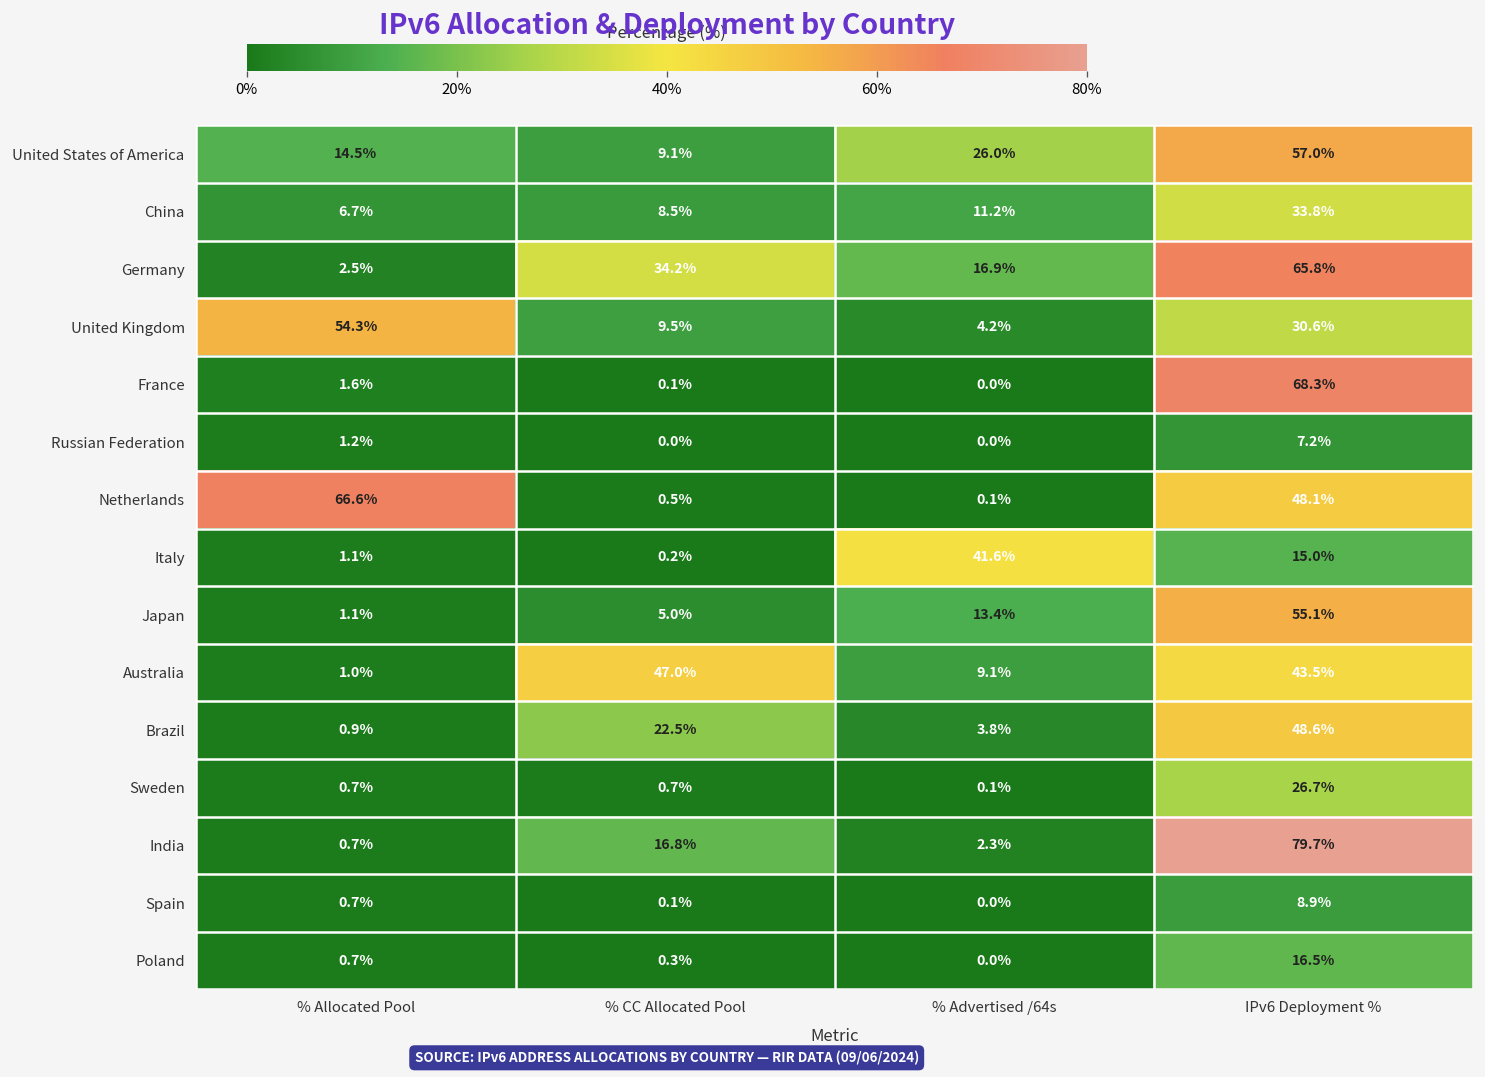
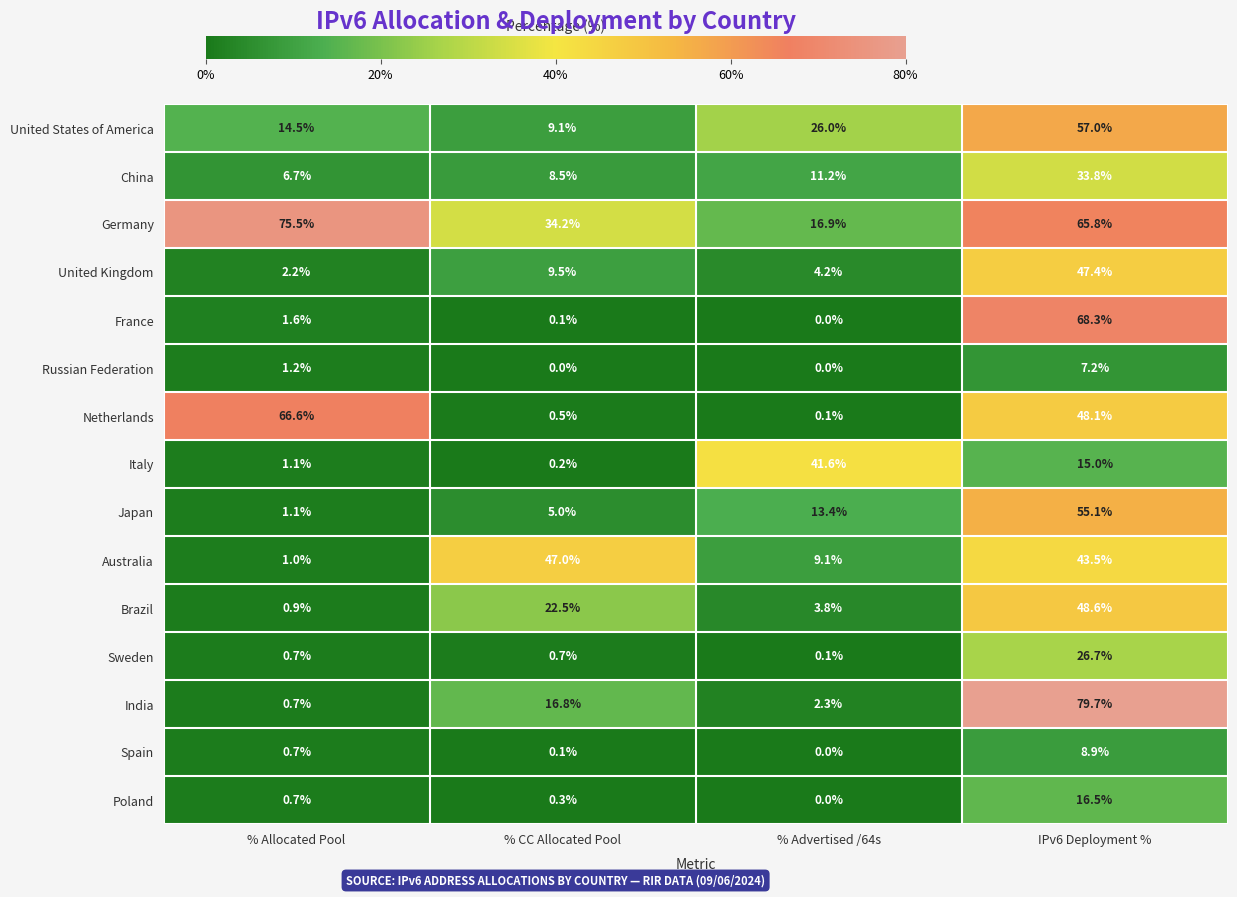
Germany, % Allocated Pool: 2.5% -> 75.5%
United Kingdom, % Allocated Pool: 54.3% -> 2.2%
United Kingdom, IPv6 Deployment %: 30.6% -> 47.4%
